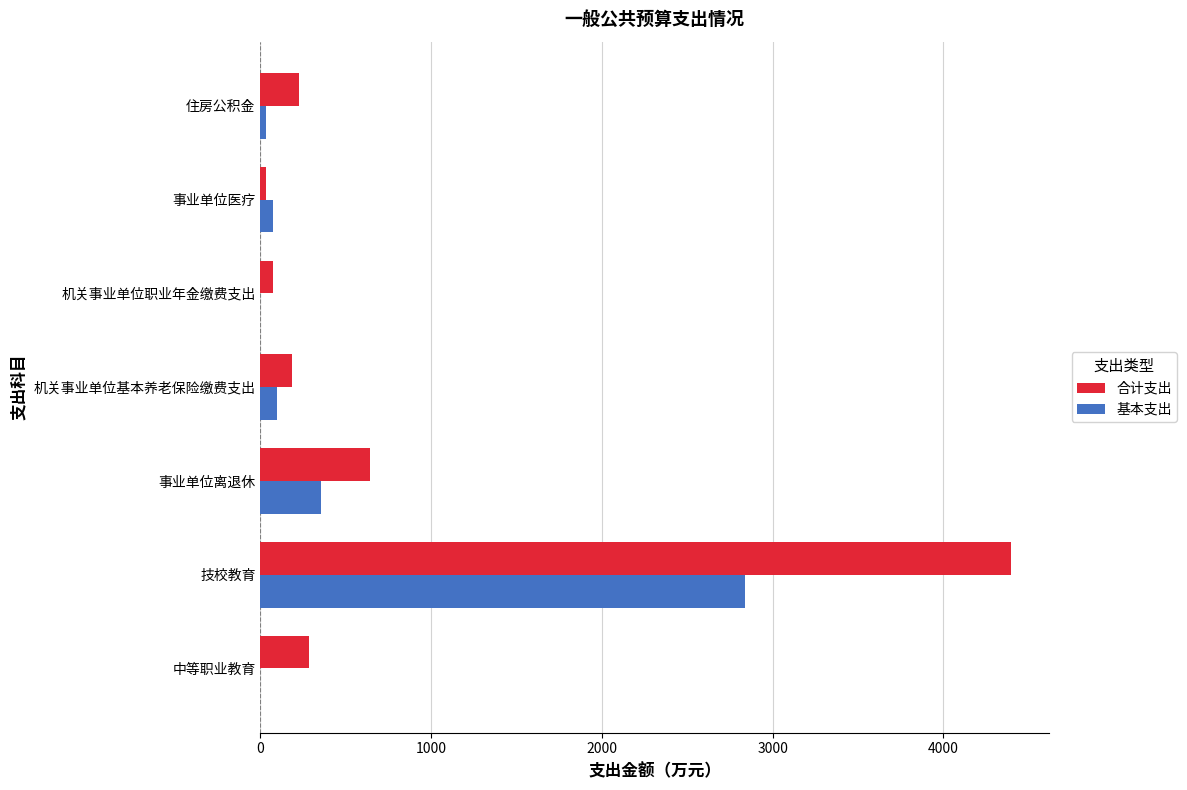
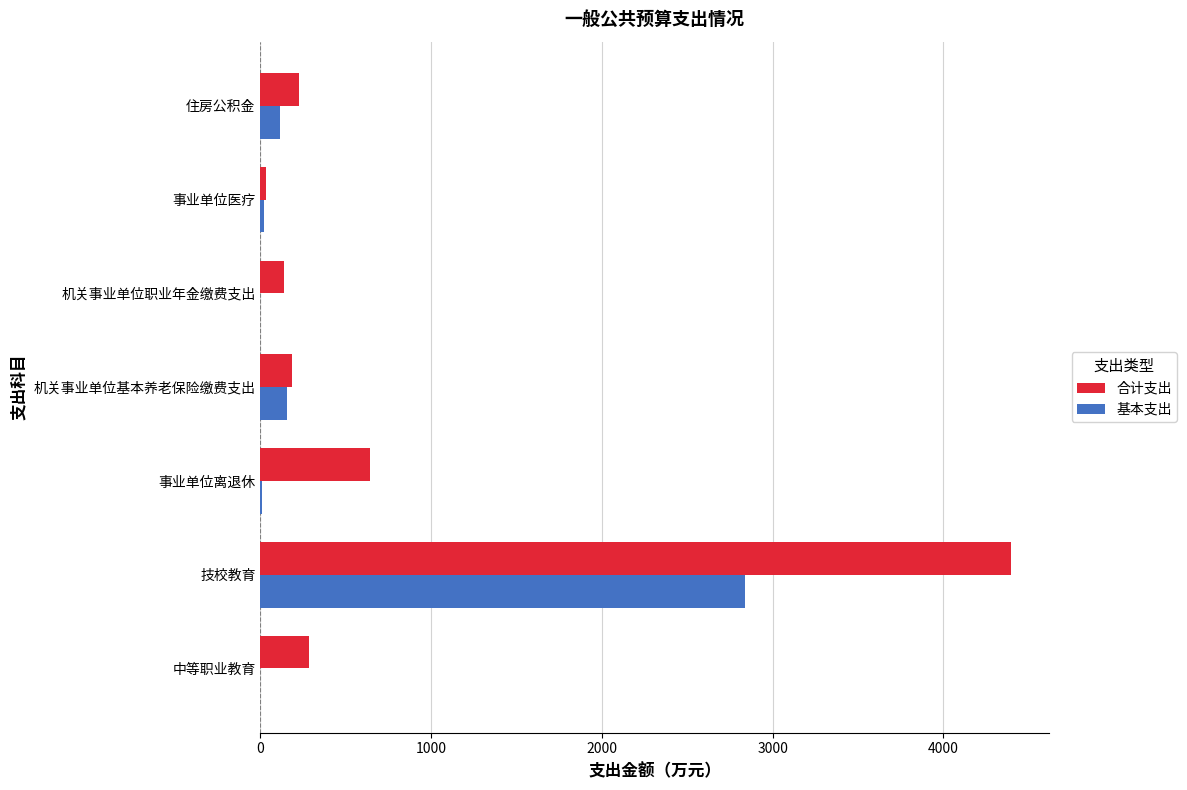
基本支出, 住房公积金: 30 -> 120
基本支出, 事业单位医疗: 80 -> 20
合计支出, 机关事业单位职业年金缴费支出: 70 -> 140
基本支出, 机关事业单位基本养老保险缴费支出: 90 -> 150
基本支出, 事业单位离退休: 350 -> 10
